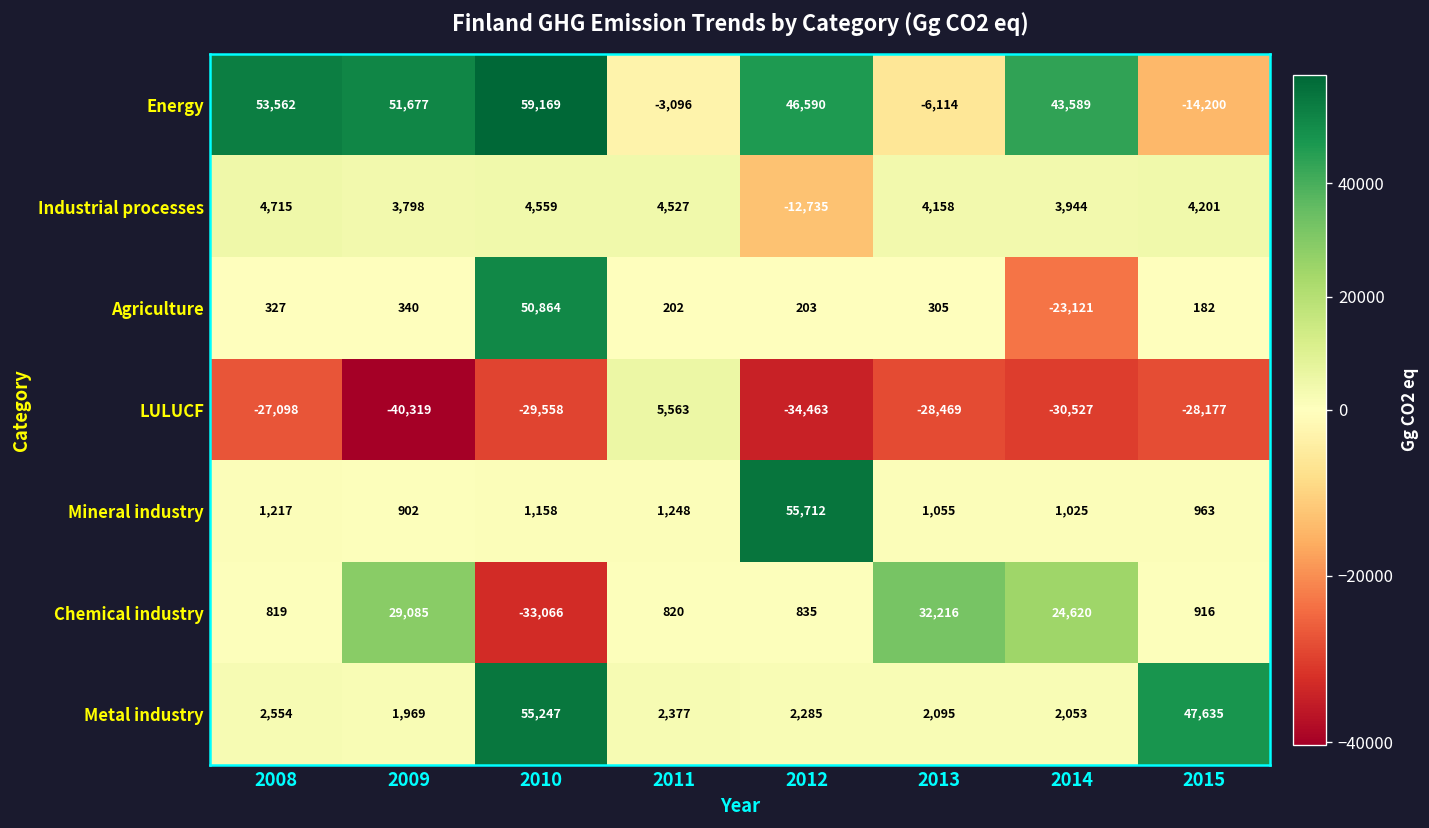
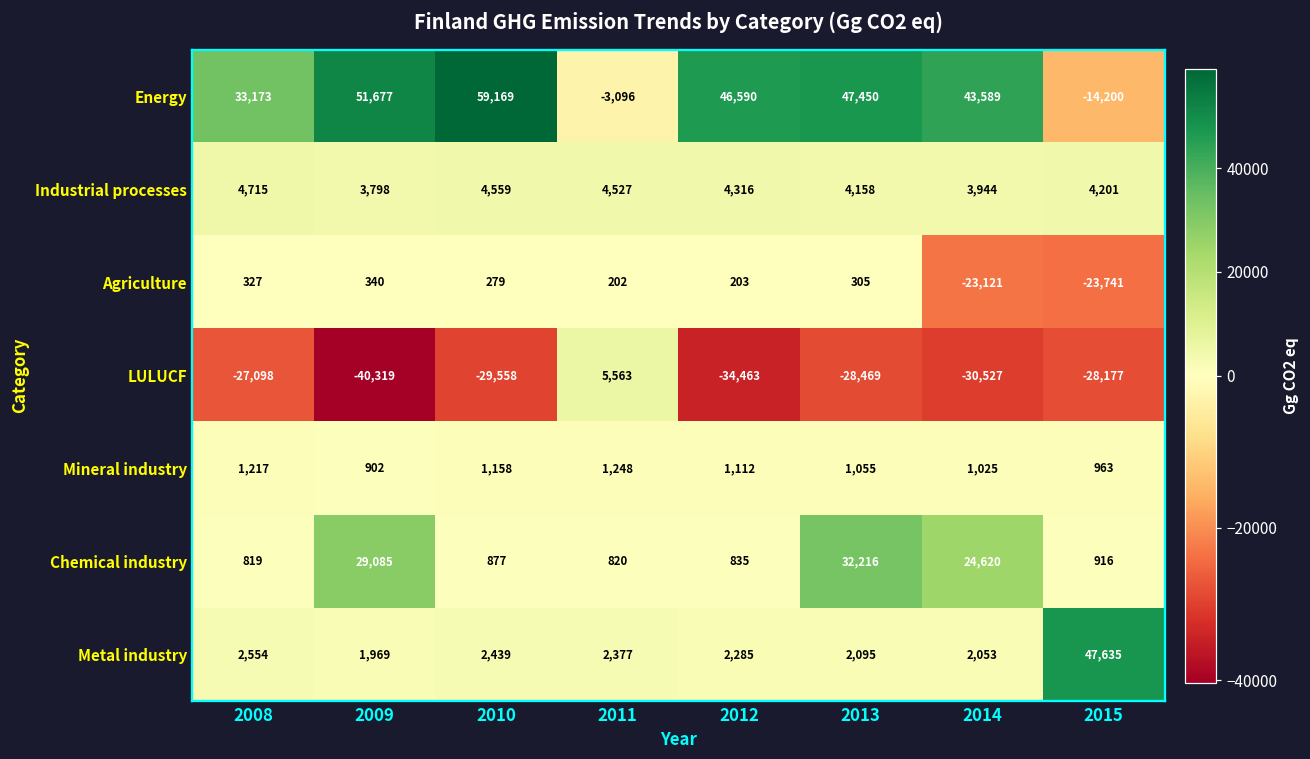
Energy, 2008: 53,562 -> 33,173
Energy, 2013: -6,114 -> 47,450
Industrial processes, 2012: -12,735 -> 4,316
Agriculture, 2010: 50,864 -> 279
Agriculture, 2015: 182 -> -23,741
Mineral industry, 2012: 55,712 -> 1,112
Chemical industry, 2010: -33,066 -> 877
Metal industry, 2010: 55,247 -> 2,439
